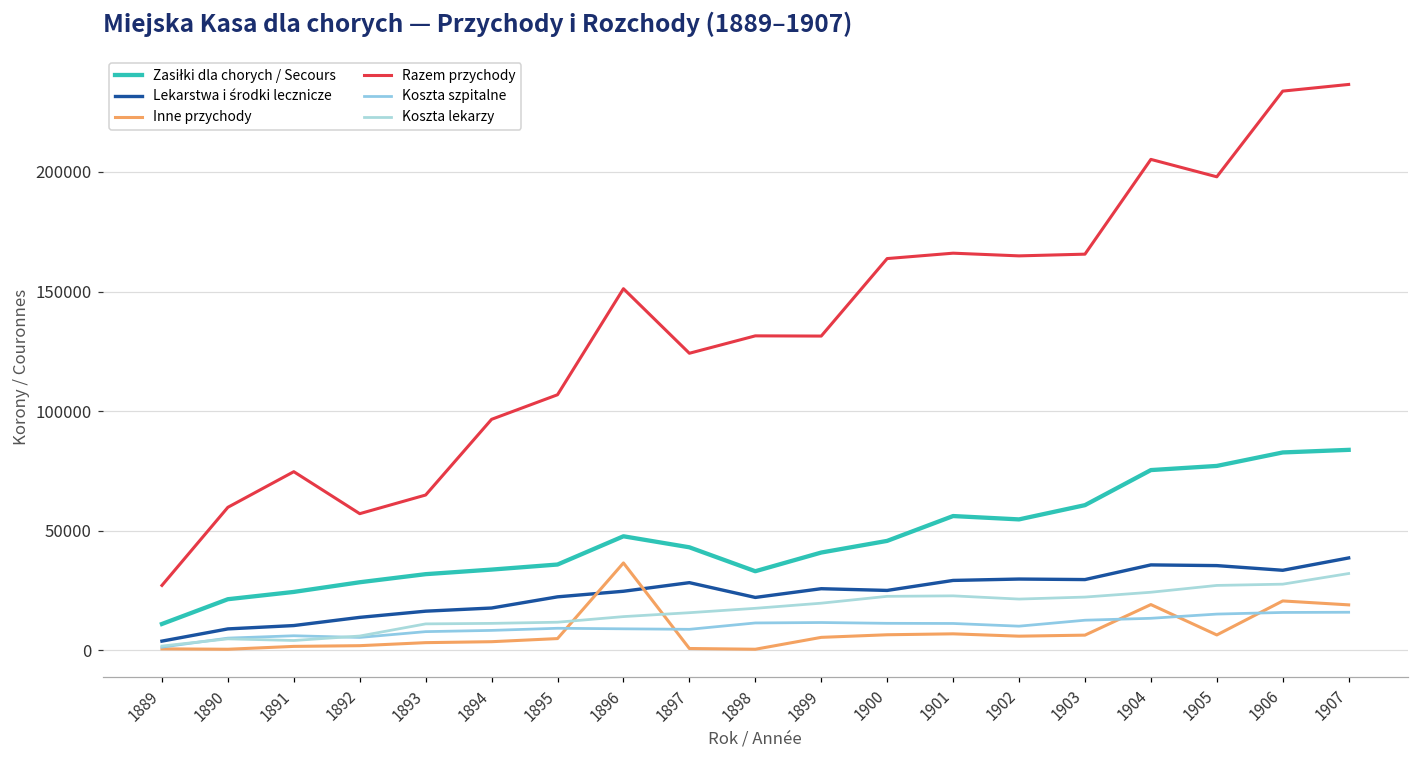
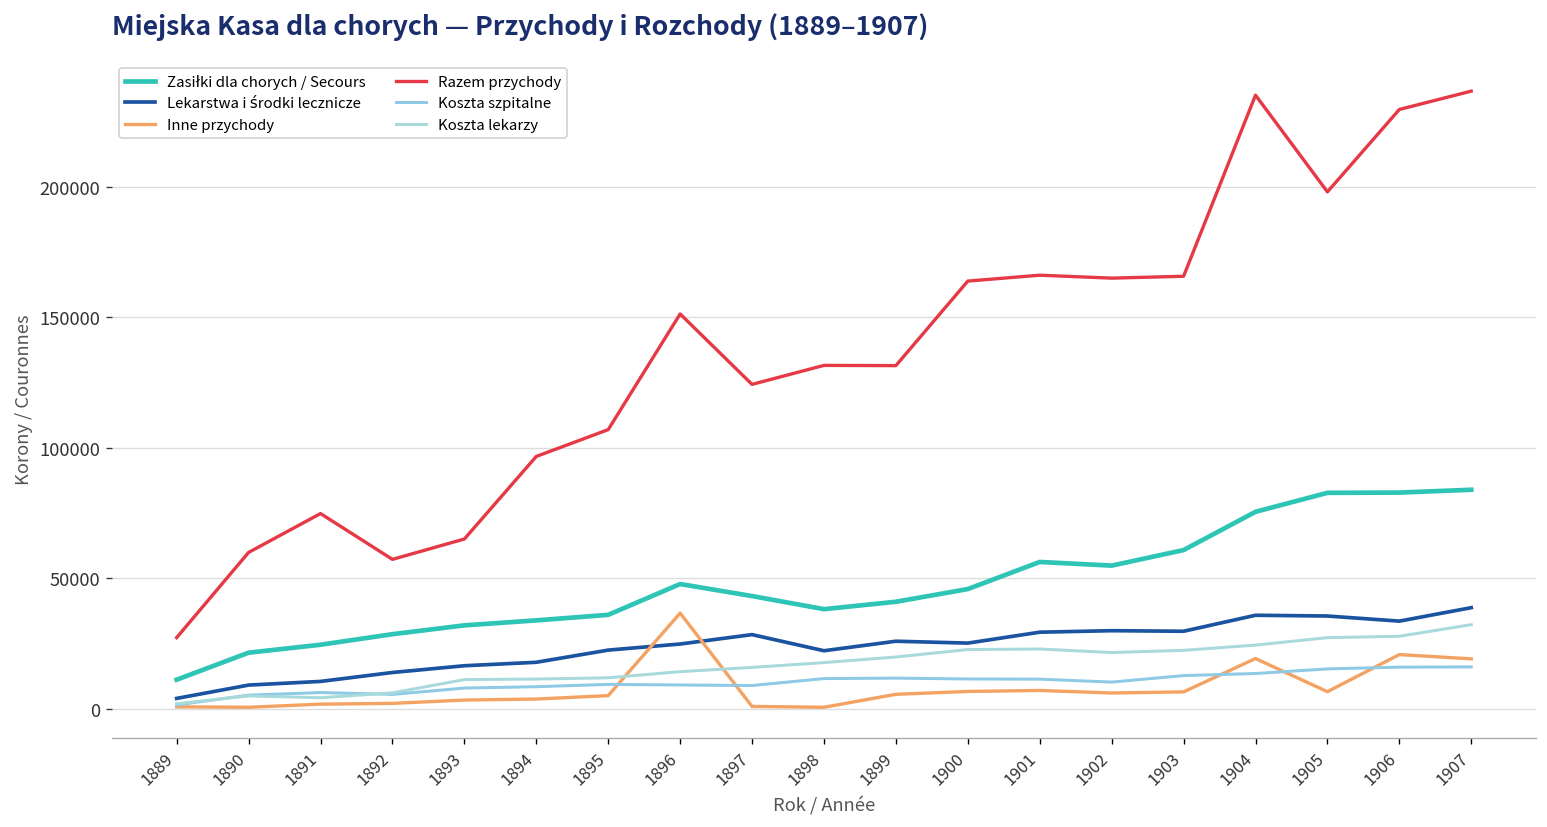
Zasiłki dla chorych / Secours, 1898: 33000 -> 38000
Razem przychody, 1904: 205000 -> 235000
Zasiłki dla chorych / Secours, 1905: 77000 -> 83000
Razem przychody, 1906: 234000 -> 230000
